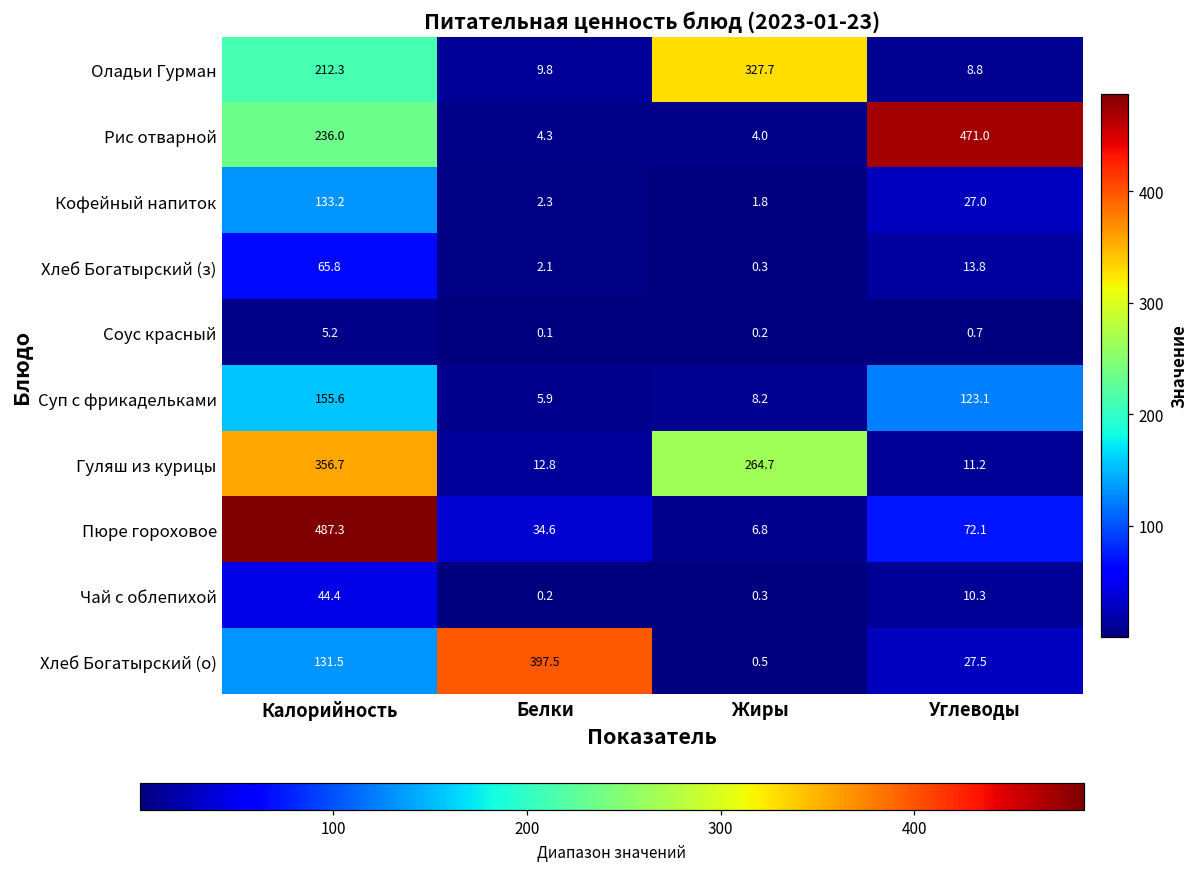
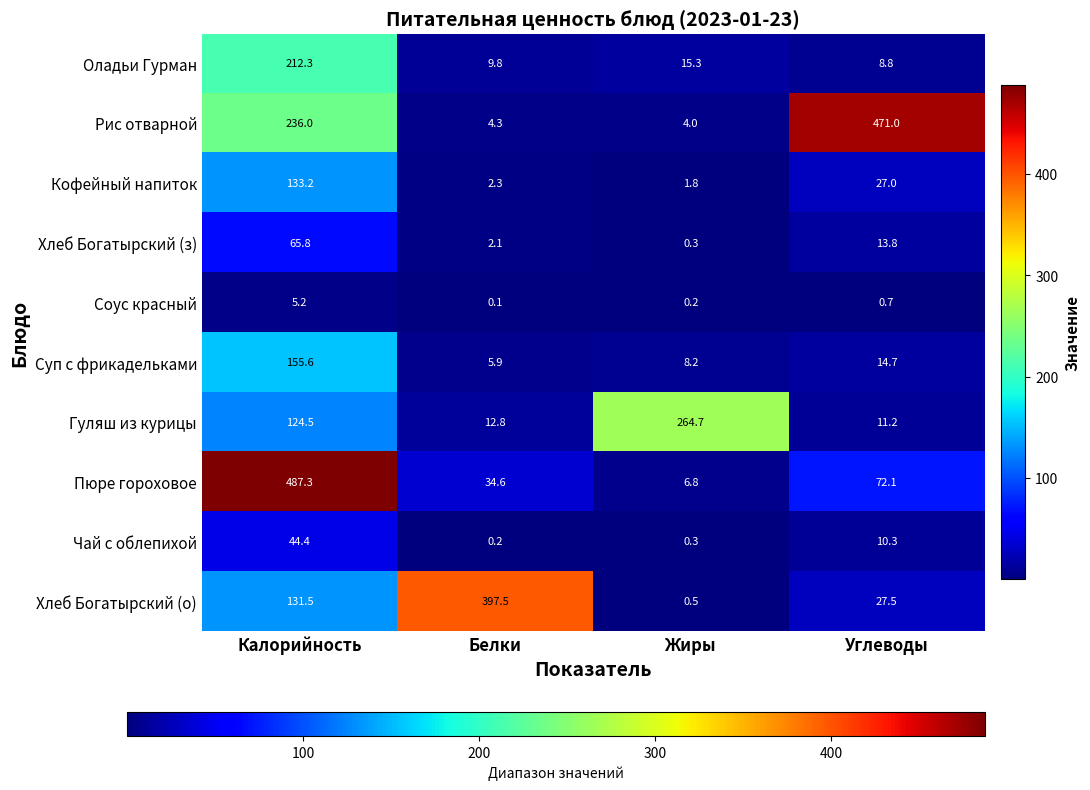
Оладьи Гурман, Жиры: 327.7 -> 15.3
Суп с фрикадельками, Углеводы: 123.1 -> 14.7
Гуляш из курицы, Калорийность: 356.7 -> 124.5
